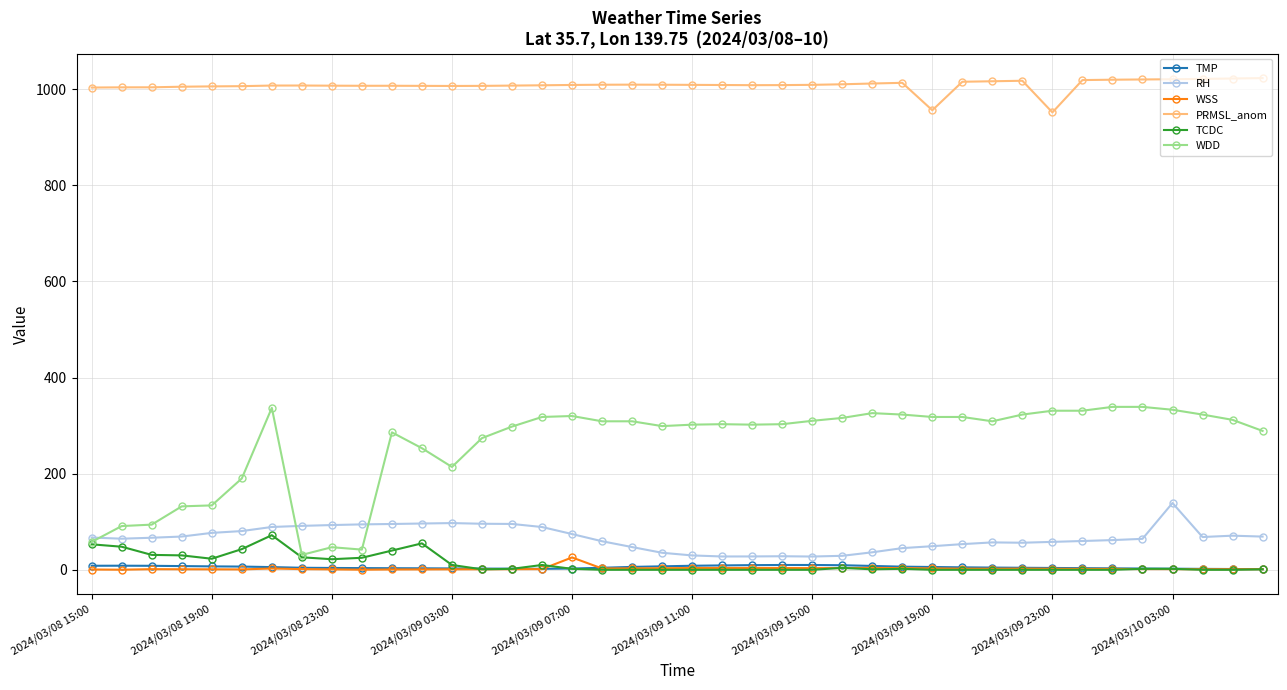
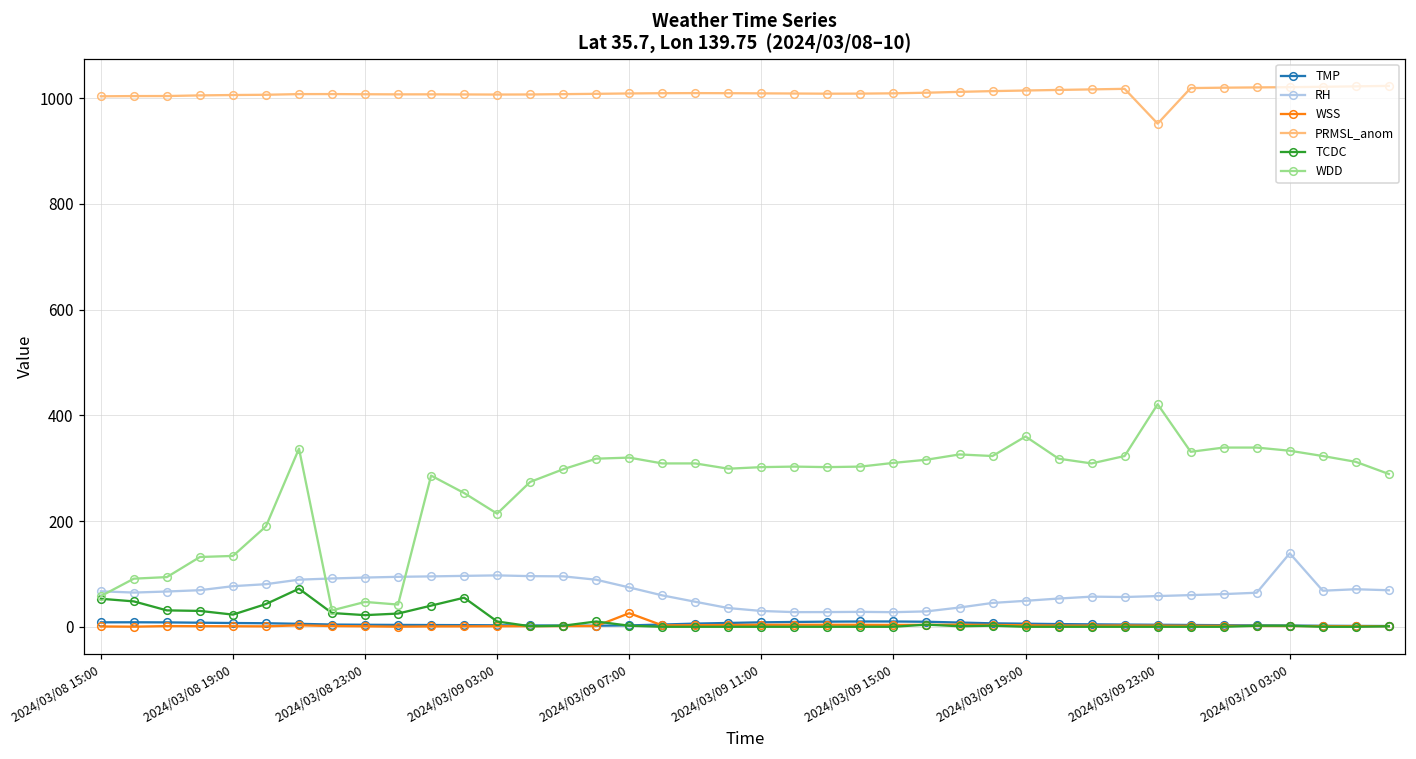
PRMSL_anom, 2024/03/09 19:00: 960 -> 1010
WDD, 2024/03/09 19:00: 320 -> 360
WDD, 2024/03/09 23:00: 330 -> 420
